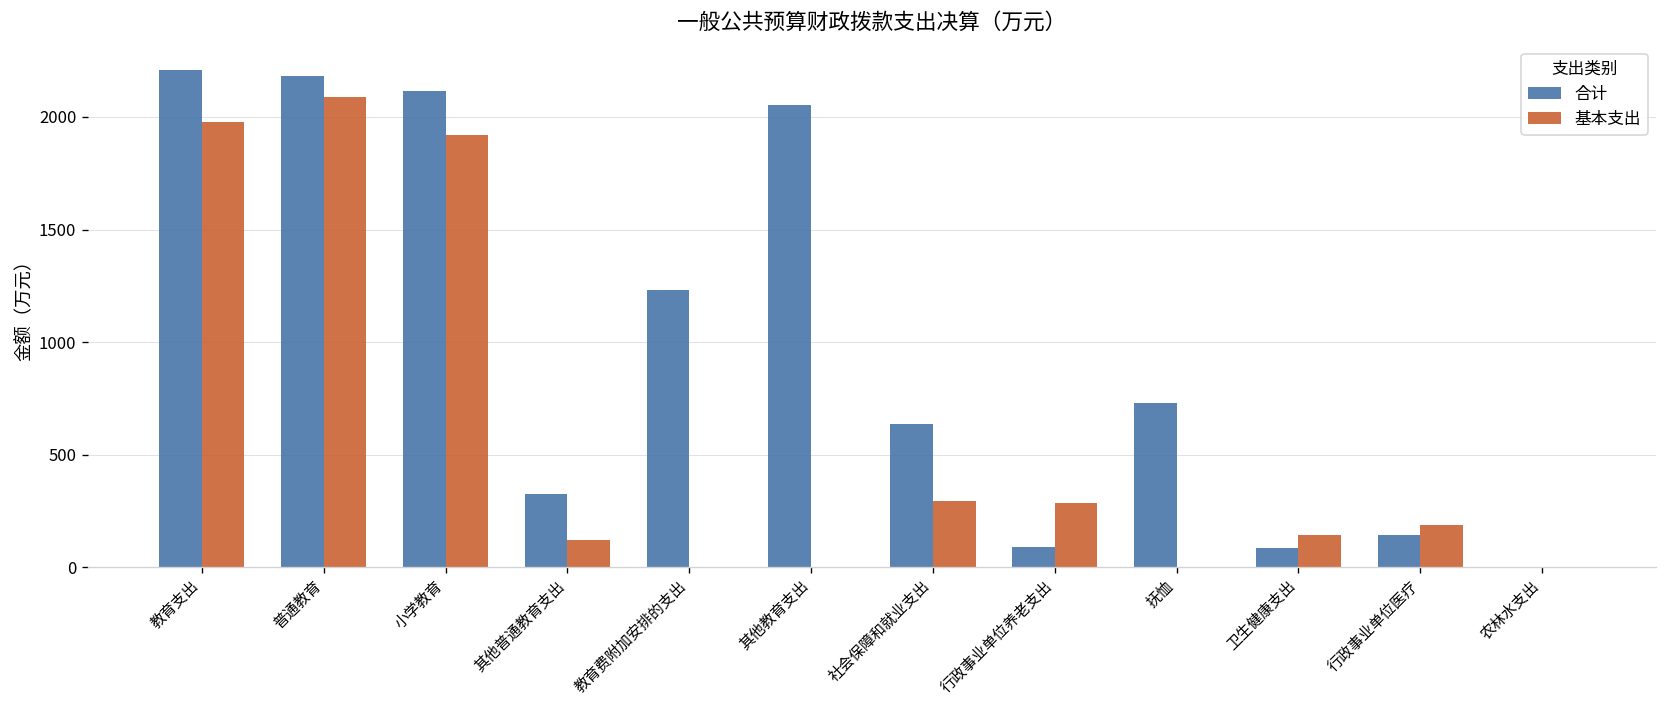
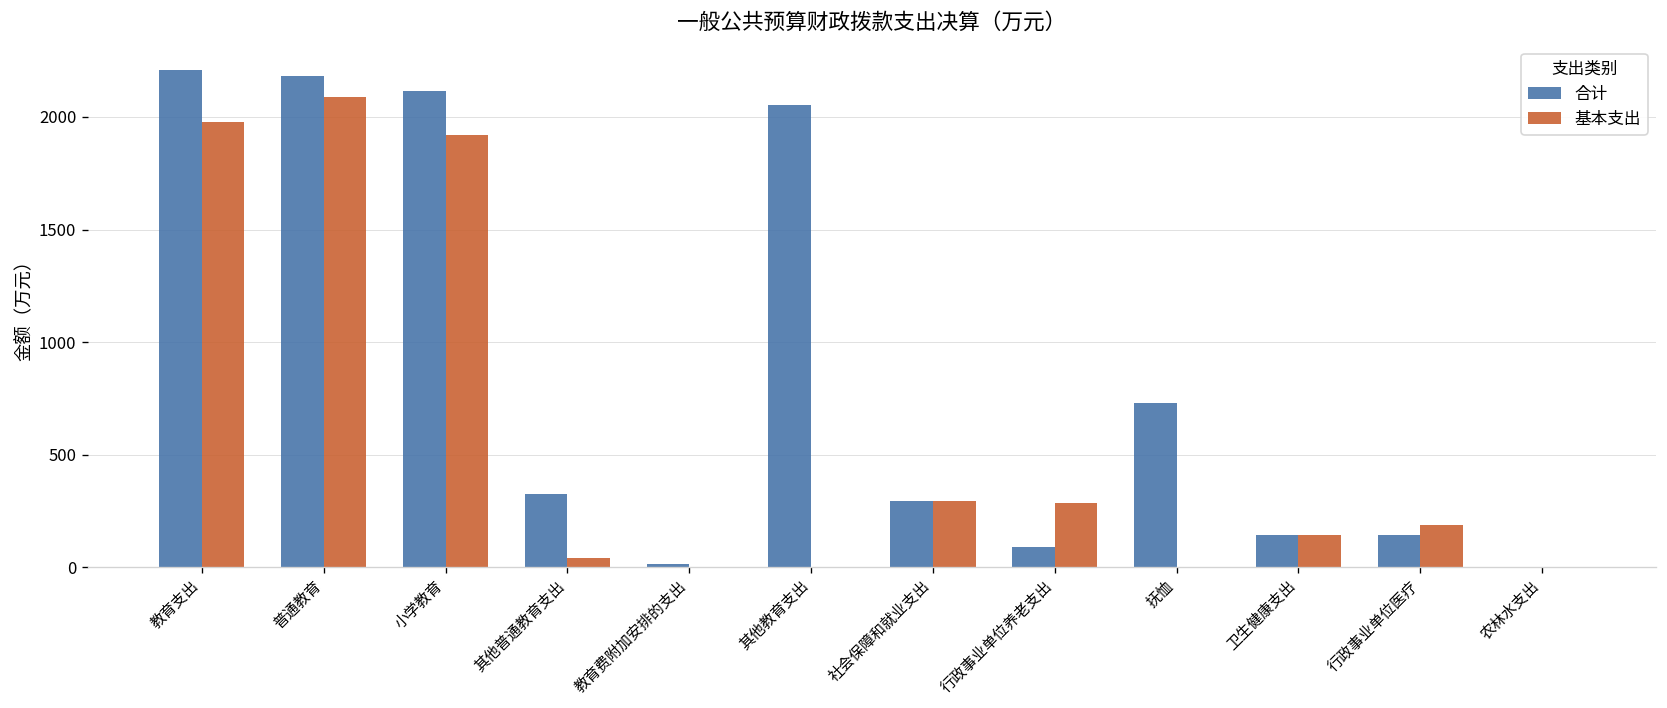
基本支出, 其他普通教育支出: 120 -> 40
合计, 教育费附加安排的支出: 1230 -> 10
合计, 社会保障和就业支出: 640 -> 300
合计, 卫生健康支出: 90 -> 140
